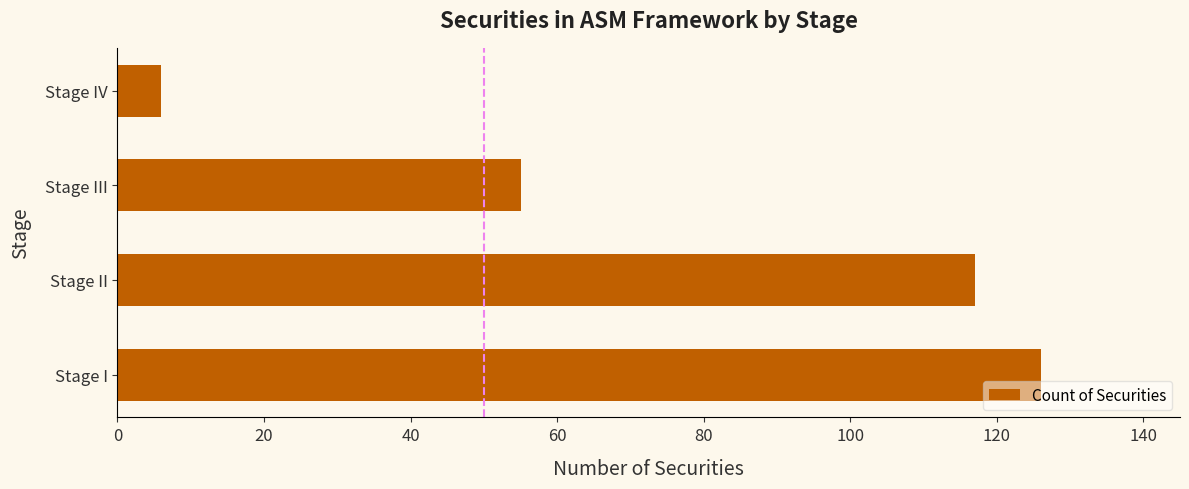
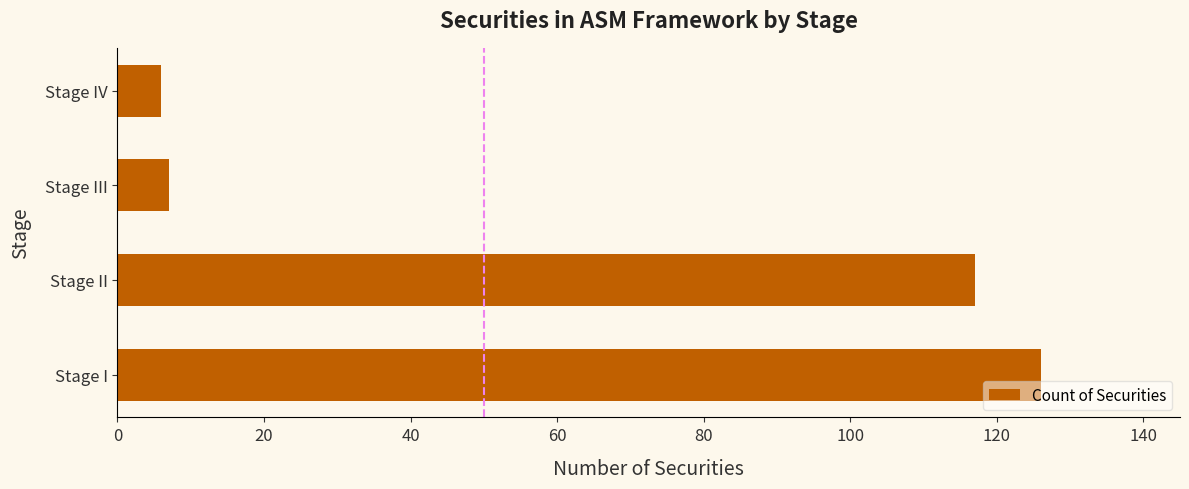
Stage III: 55 -> 7
